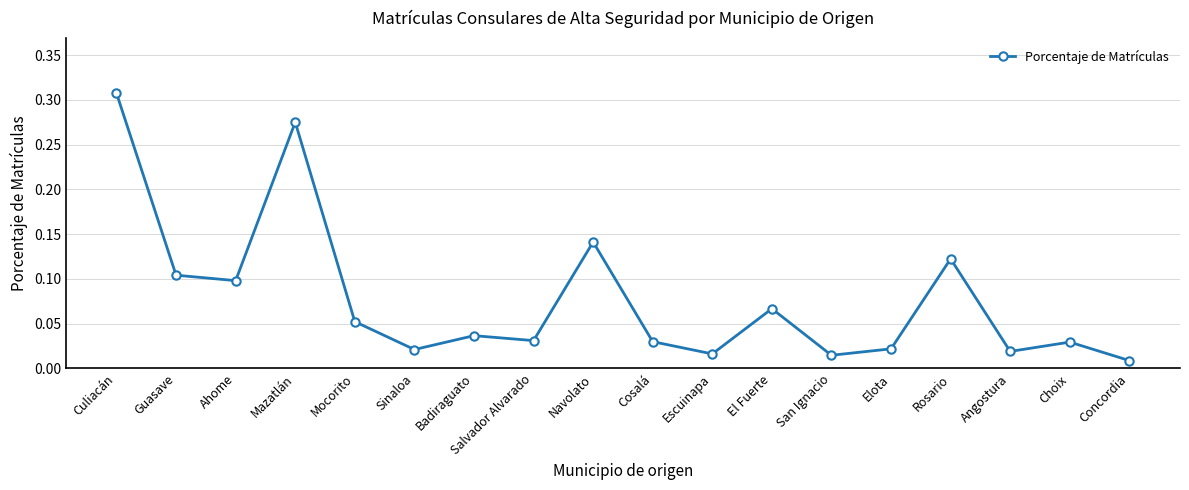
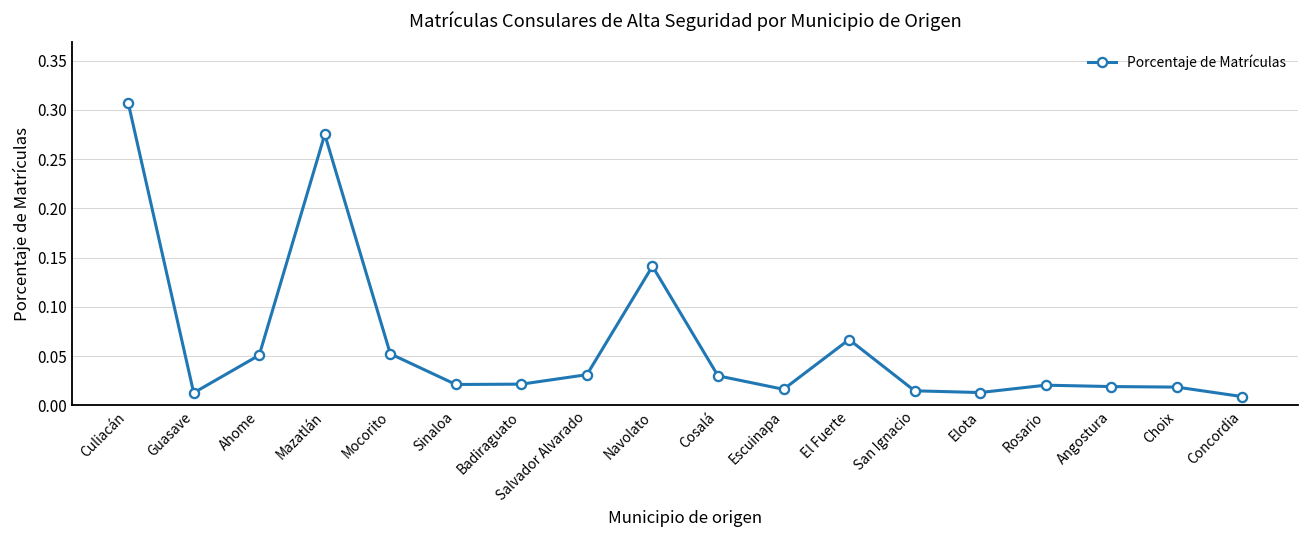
Guasave: 0.10 -> 0.01
Ahome: 0.10 -> 0.05
Badiraguato: 0.04 -> 0.02
Elota: 0.02 -> 0.01
Rosario: 0.12 -> 0.02
Choix: 0.03 -> 0.02
